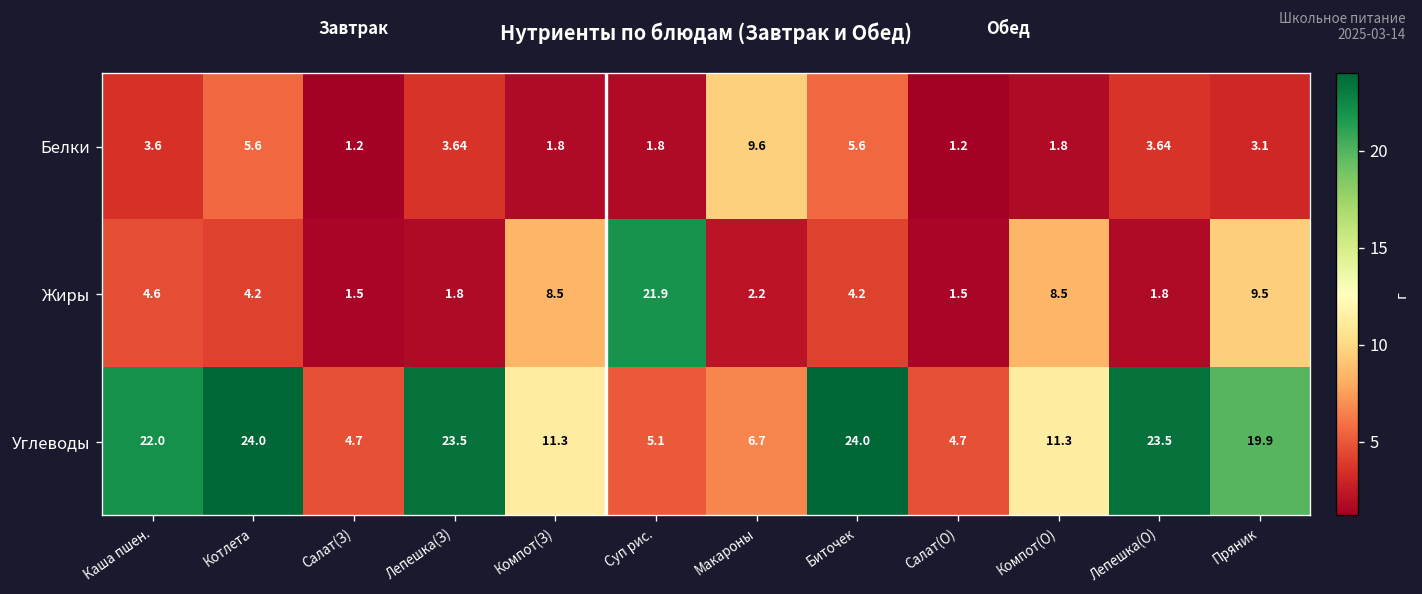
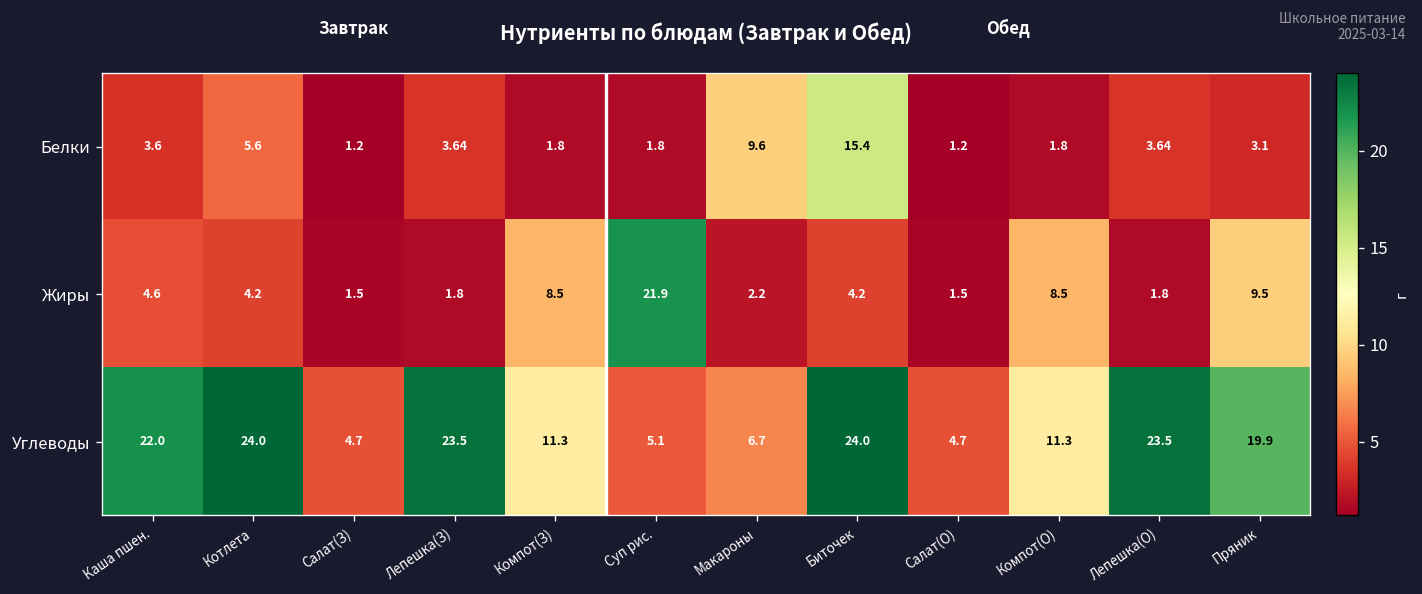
Белки, Биточек: 5.6 -> 15.4
